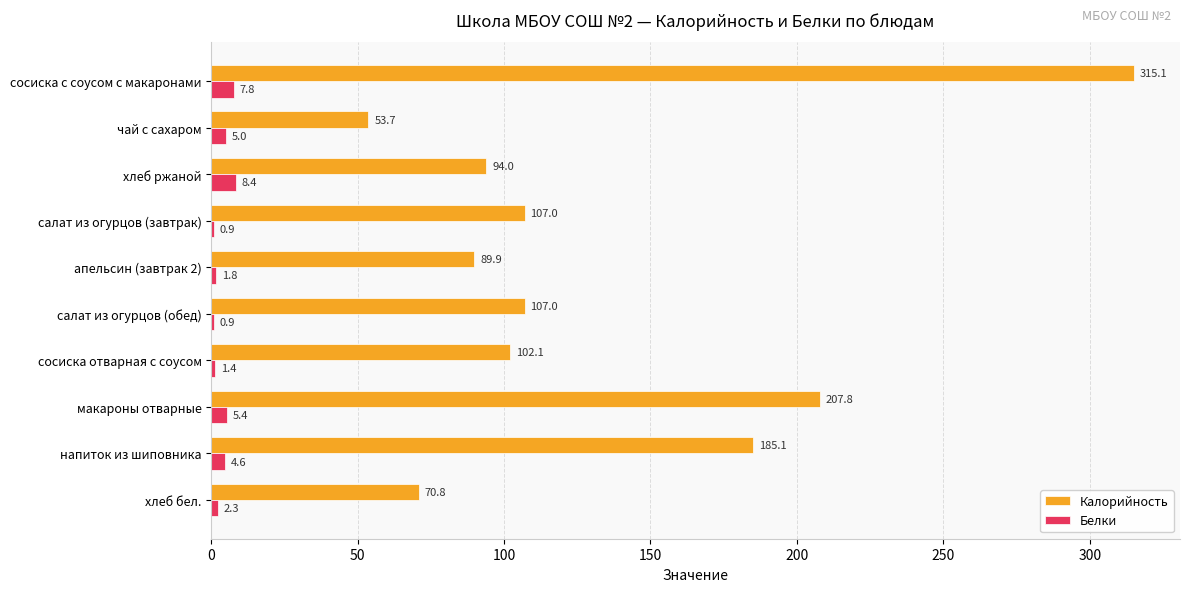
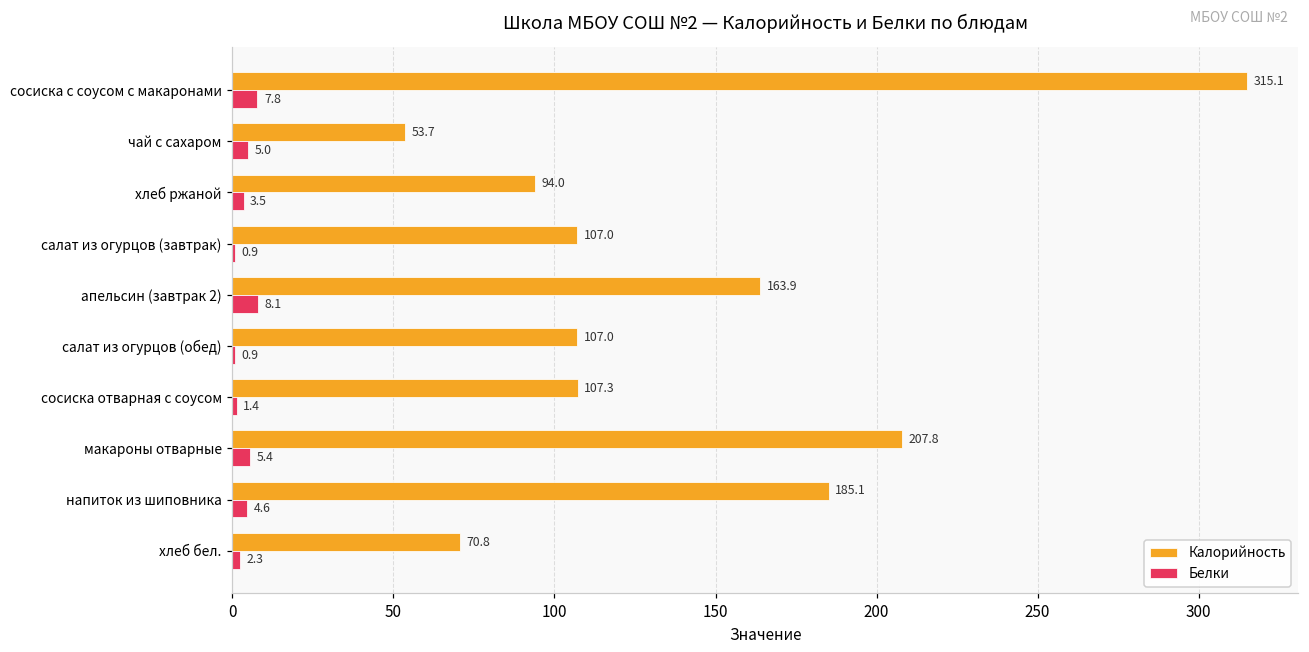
Белки, хлеб ржаной: 8.4 -> 3.5
Калорийность, апельсин (завтрак 2): 89.9 -> 163.9
Белки, апельсин (завтрак 2): 1.8 -> 8.1
Калорийность, сосиска отварная с соусом: 102.1 -> 107.3
